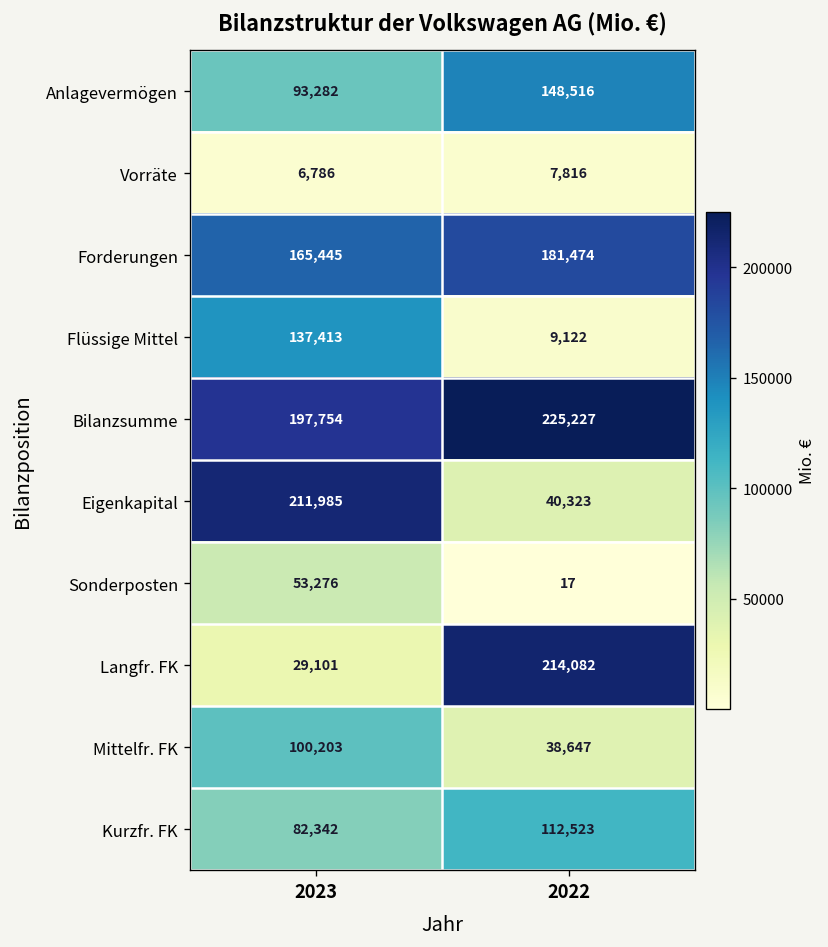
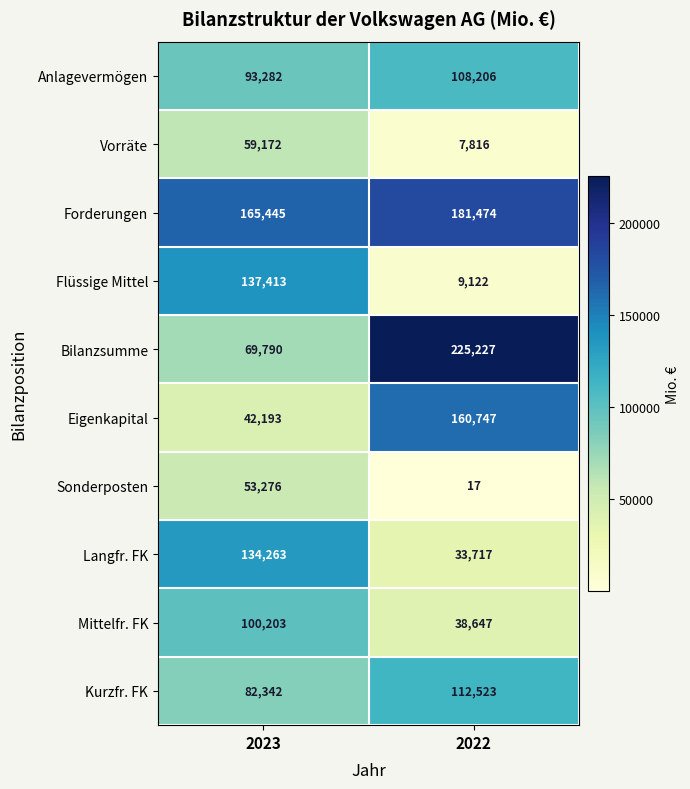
Anlagevermögen, 2022: 148,516 -> 108,206
Vorräte, 2023: 6,786 -> 59,172
Bilanzsumme, 2023: 197,754 -> 69,790
Eigenkapital, 2023: 211,985 -> 42,193
Eigenkapital, 2022: 40,323 -> 160,747
Langfr. FK, 2023: 29,101 -> 134,263
Langfr. FK, 2022: 214,082 -> 33,717
